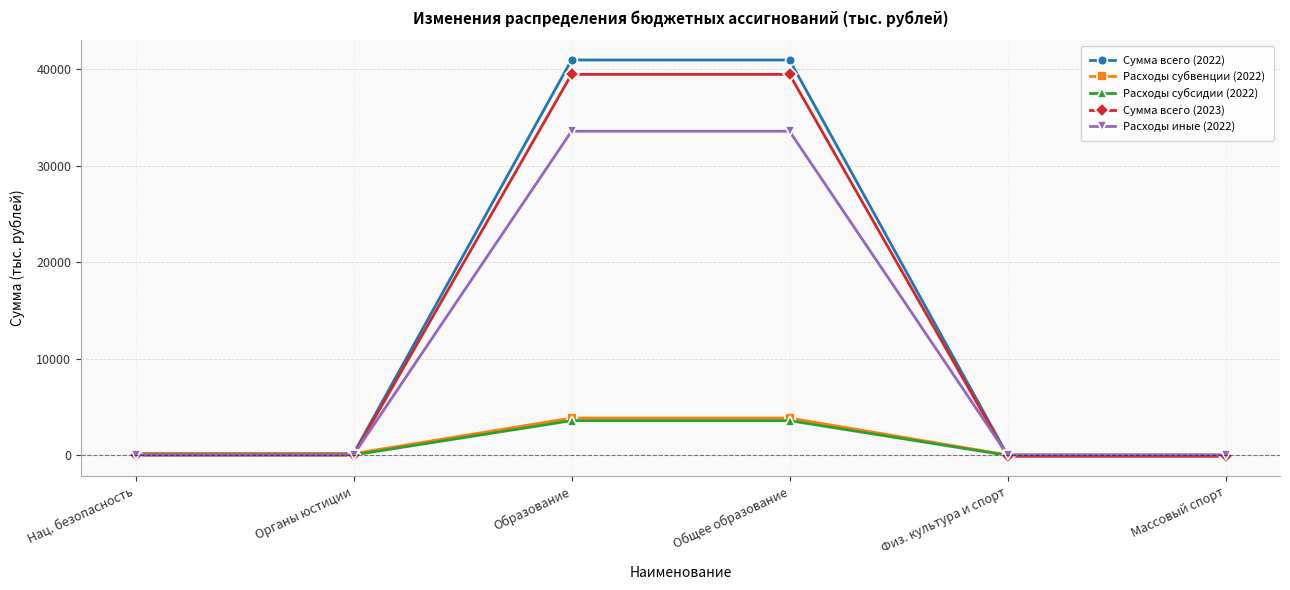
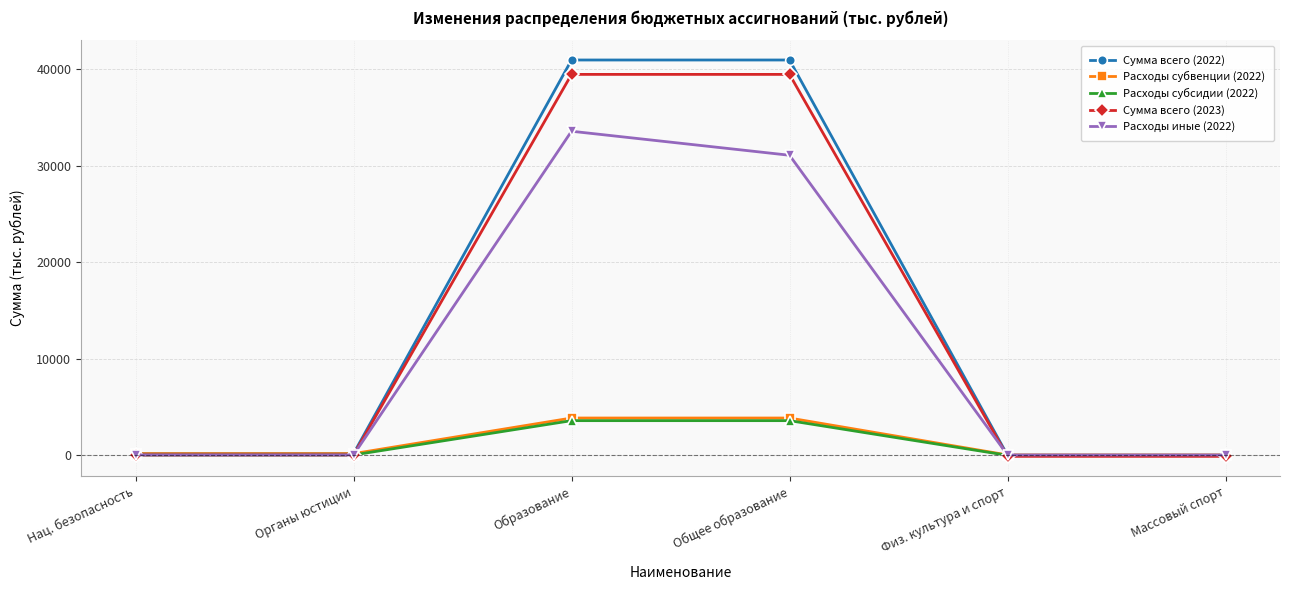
Расходы иные (2022), Общее образование: 34000 -> 31000
